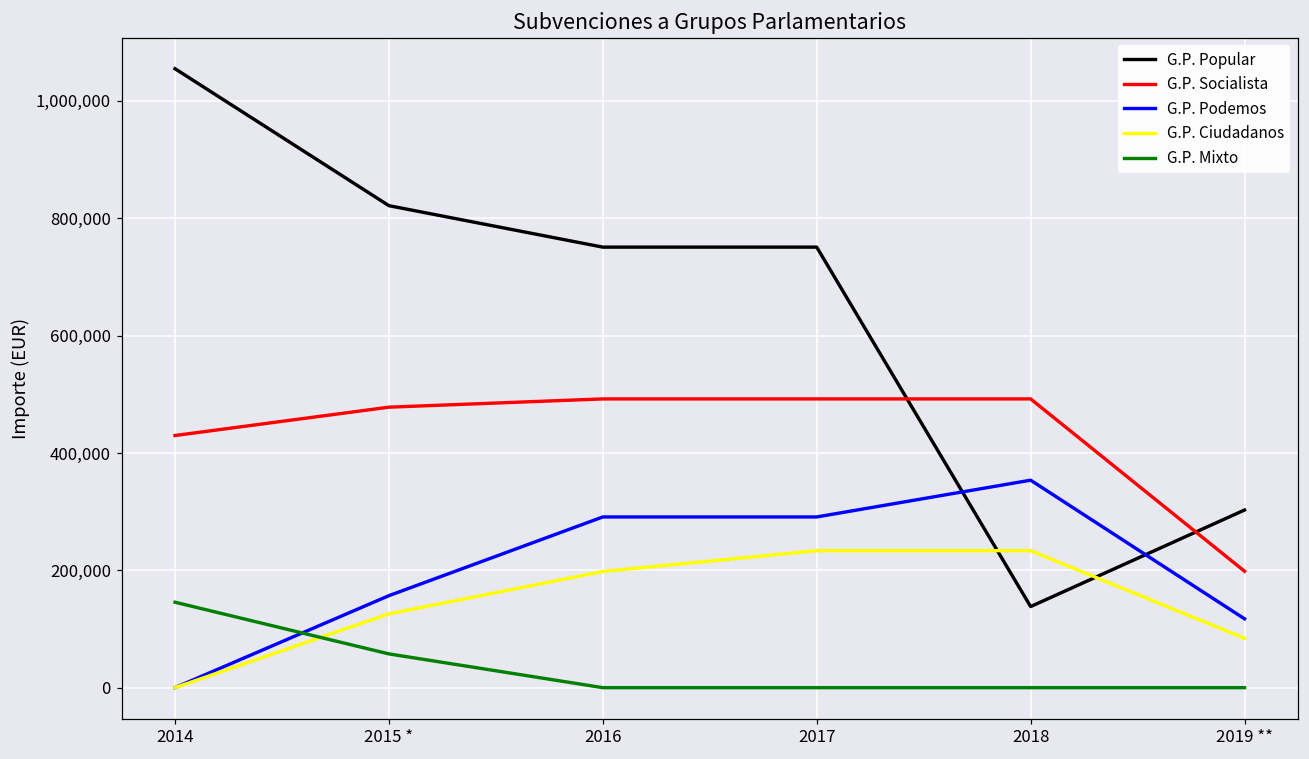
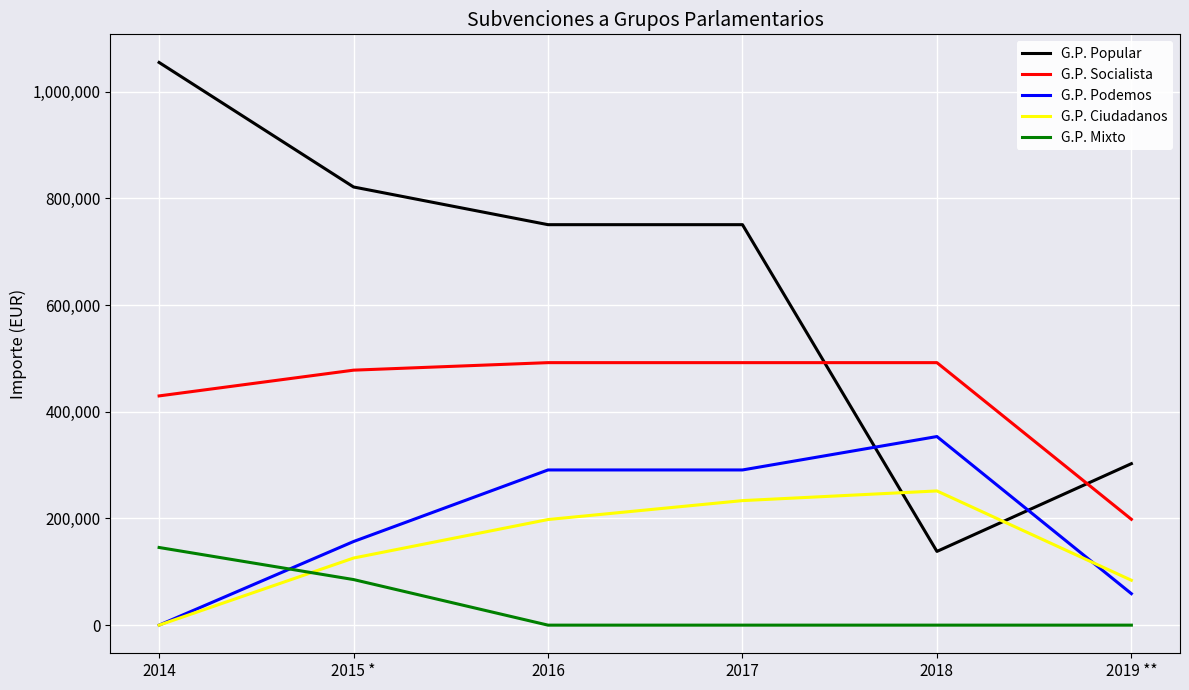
G.P. Mixto, 2015 *: 60,000 -> 90,000
G.P. Ciudadanos, 2018: 230,000 -> 250,000
G.P. Podemos, 2019 **: 120,000 -> 60,000
